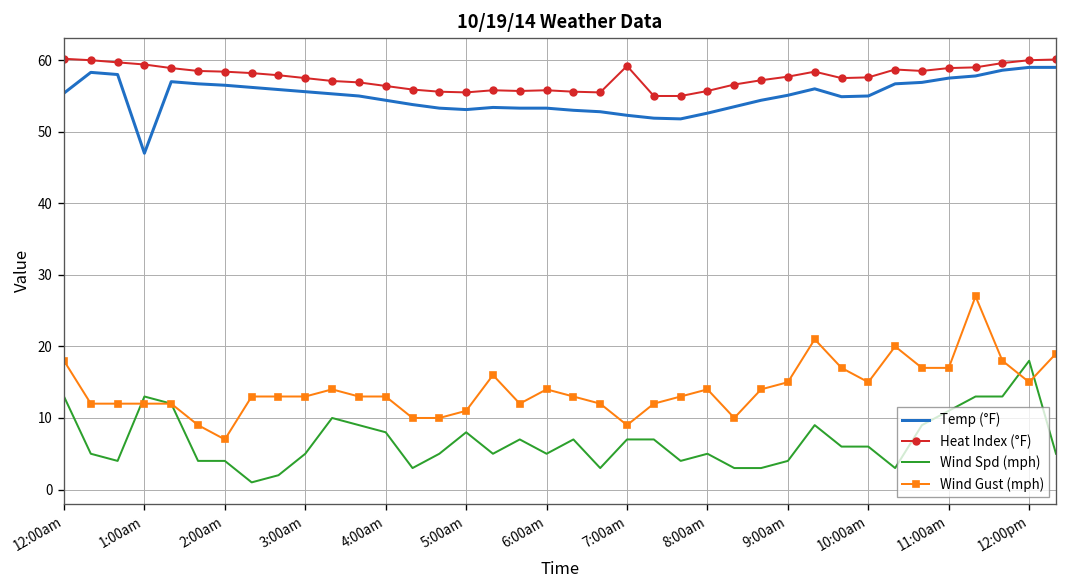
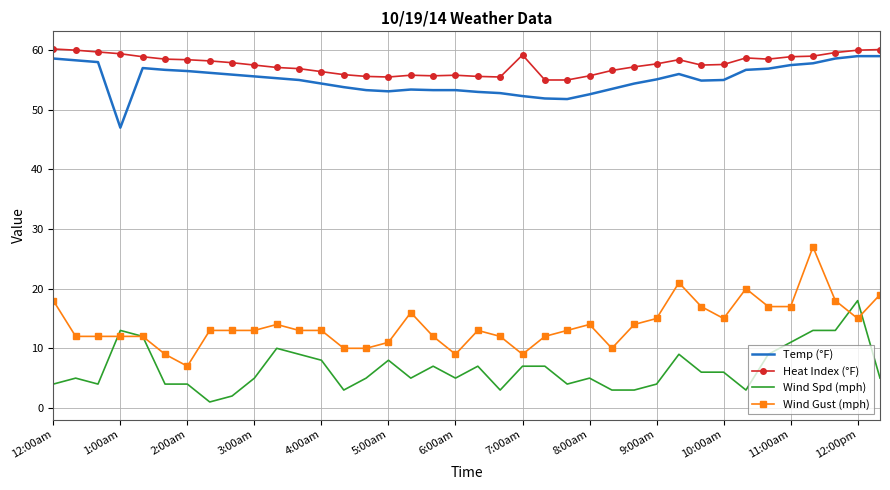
Temp (°F), 12:00am: 55 -> 59
Wind Spd (mph), 12:00am: 13 -> 4
Wind Gust (mph), 6:00am: 14 -> 9
